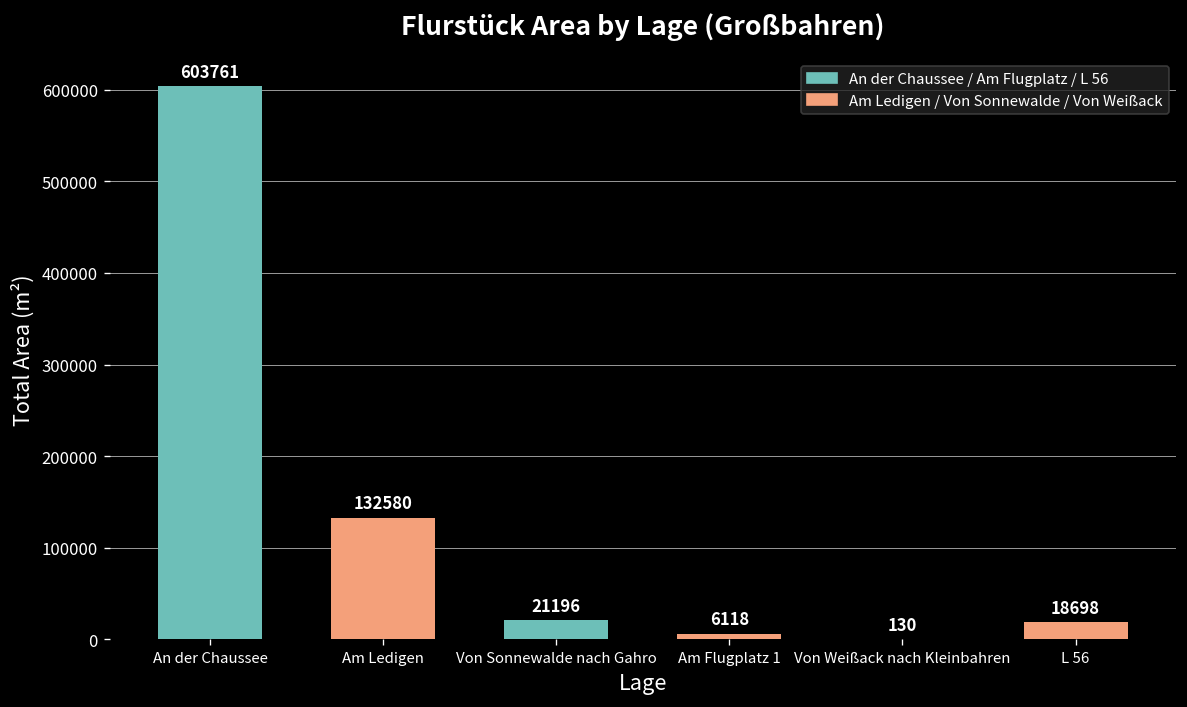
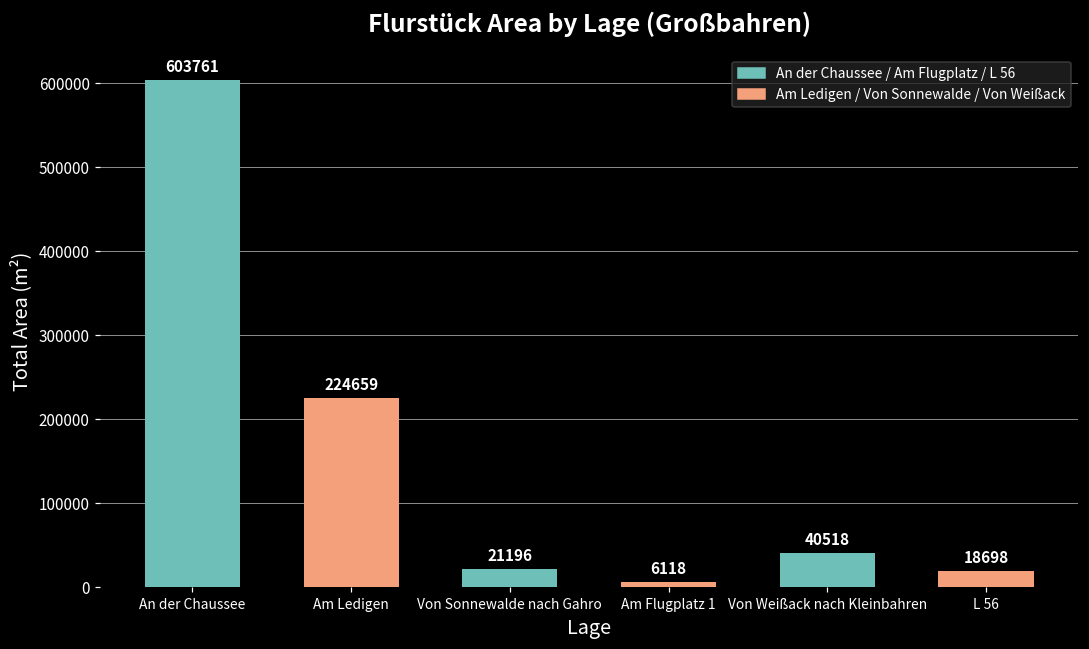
Am Ledigen: 132580 -> 224659
Von Weißack nach Kleinbahren: 130 -> 40518
